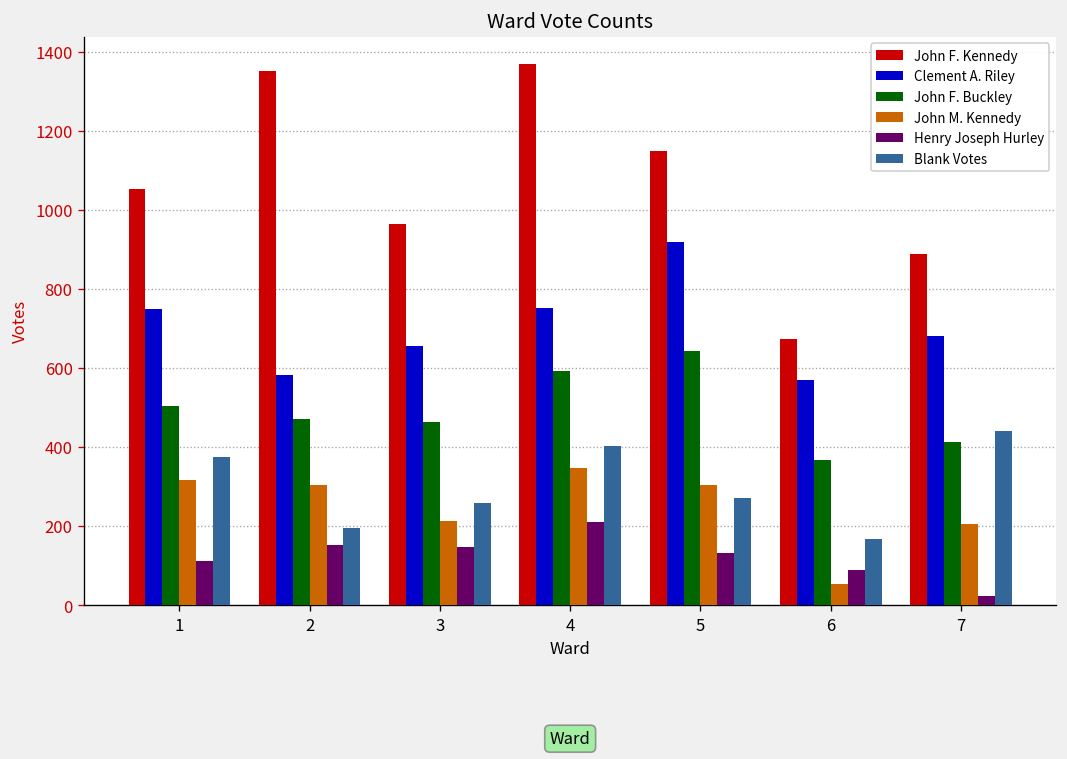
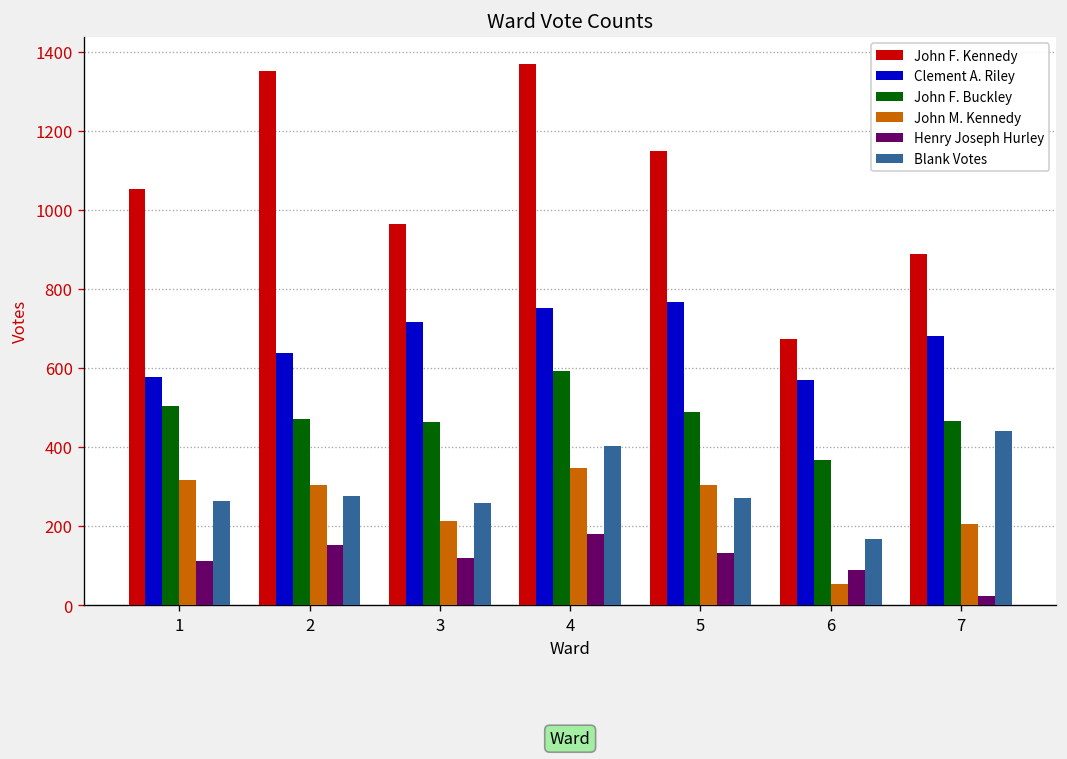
Clement A. Riley, 1: 750 -> 580
Blank Votes, 1: 370 -> 260
Clement A. Riley, 2: 580 -> 640
Blank Votes, 2: 190 -> 280
Clement A. Riley, 3: 660 -> 720
Henry Joseph Hurley, 3: 150 -> 120
Henry Joseph Hurley, 4: 210 -> 180
Clement A. Riley, 5: 920 -> 770
John F. Buckley, 5: 640 -> 490
John F. Buckley, 7: 410 -> 470
